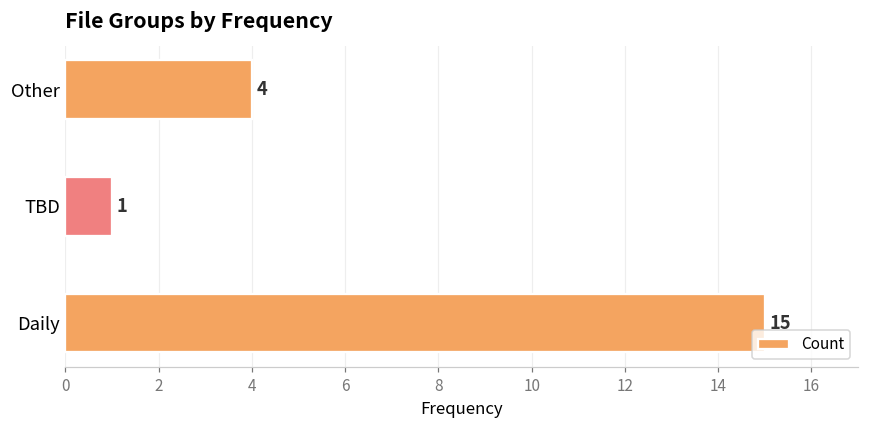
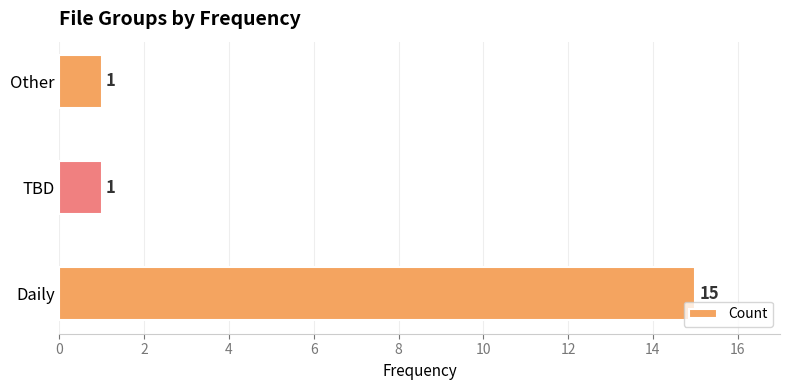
Other: 4 -> 1
